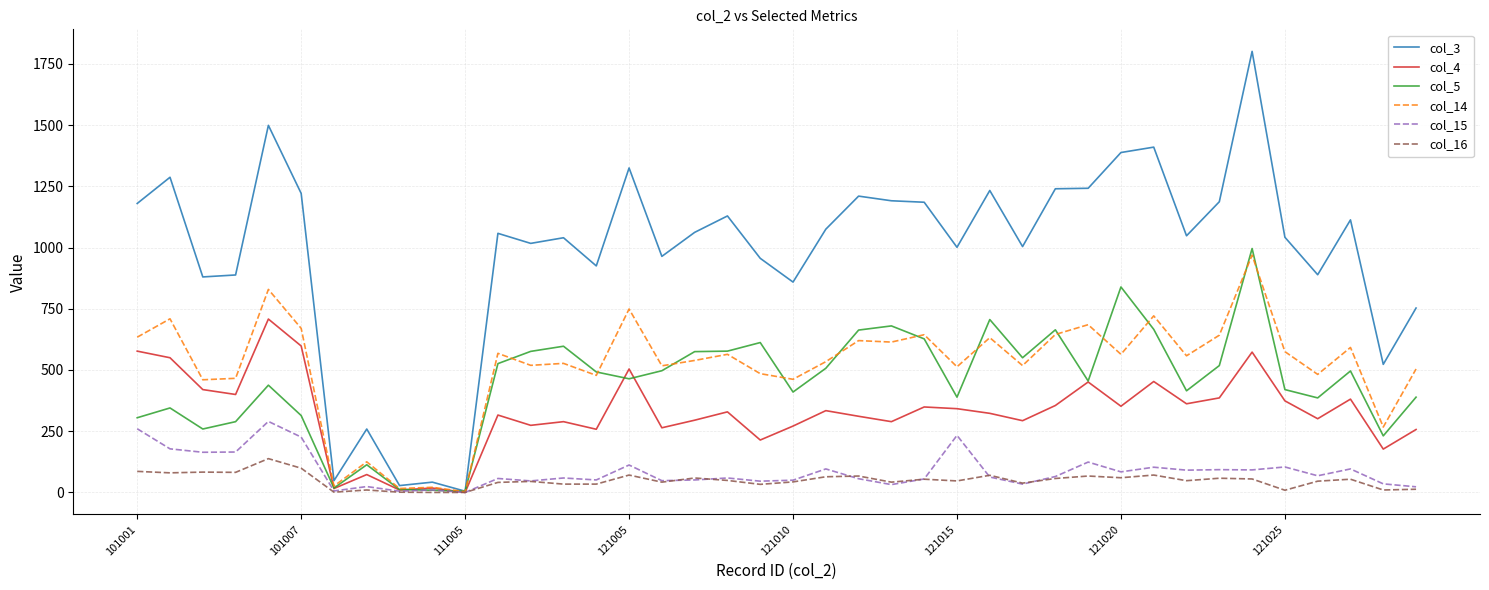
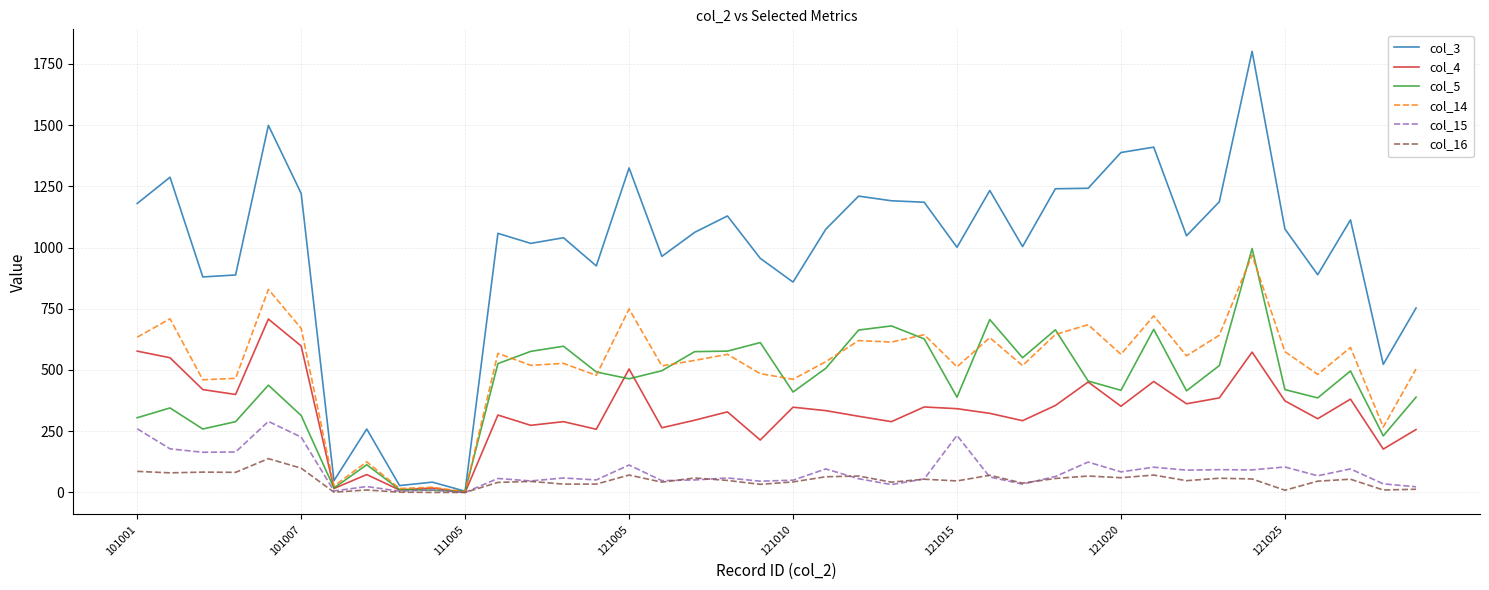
col_4, 121010: 270 -> 350
col_5, 121020: 840 -> 420
col_3, 121025: 1040 -> 1080
